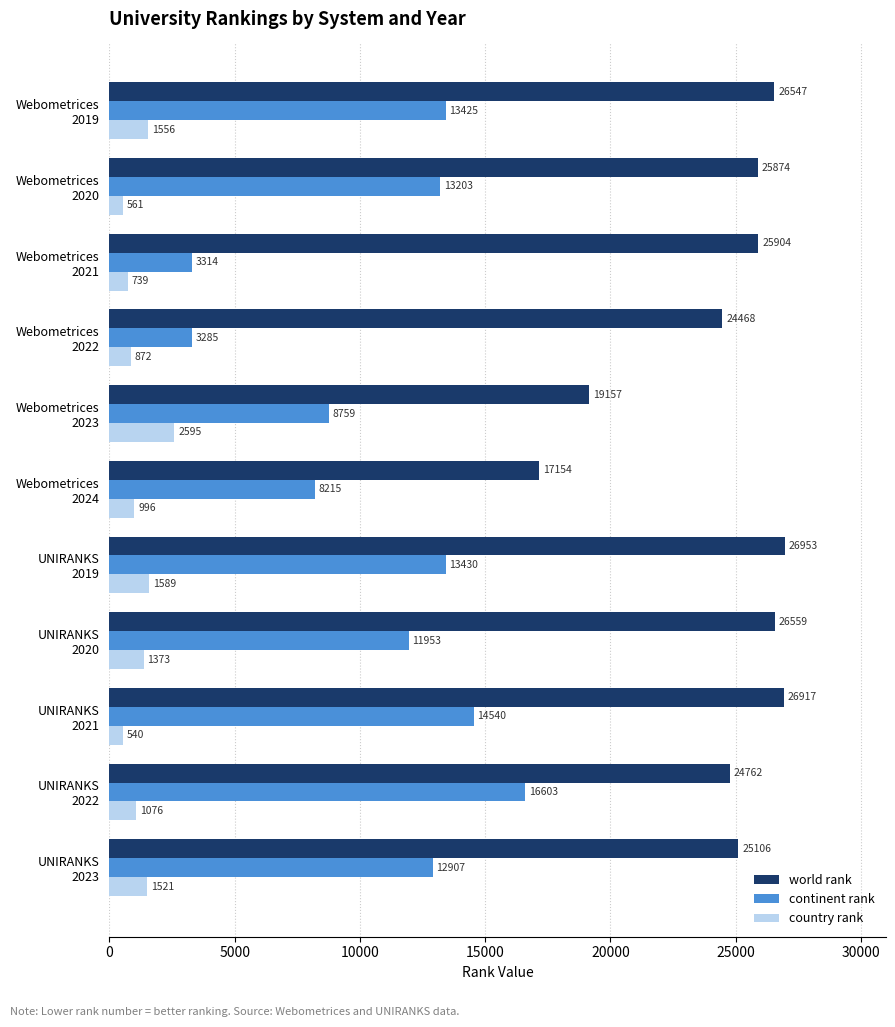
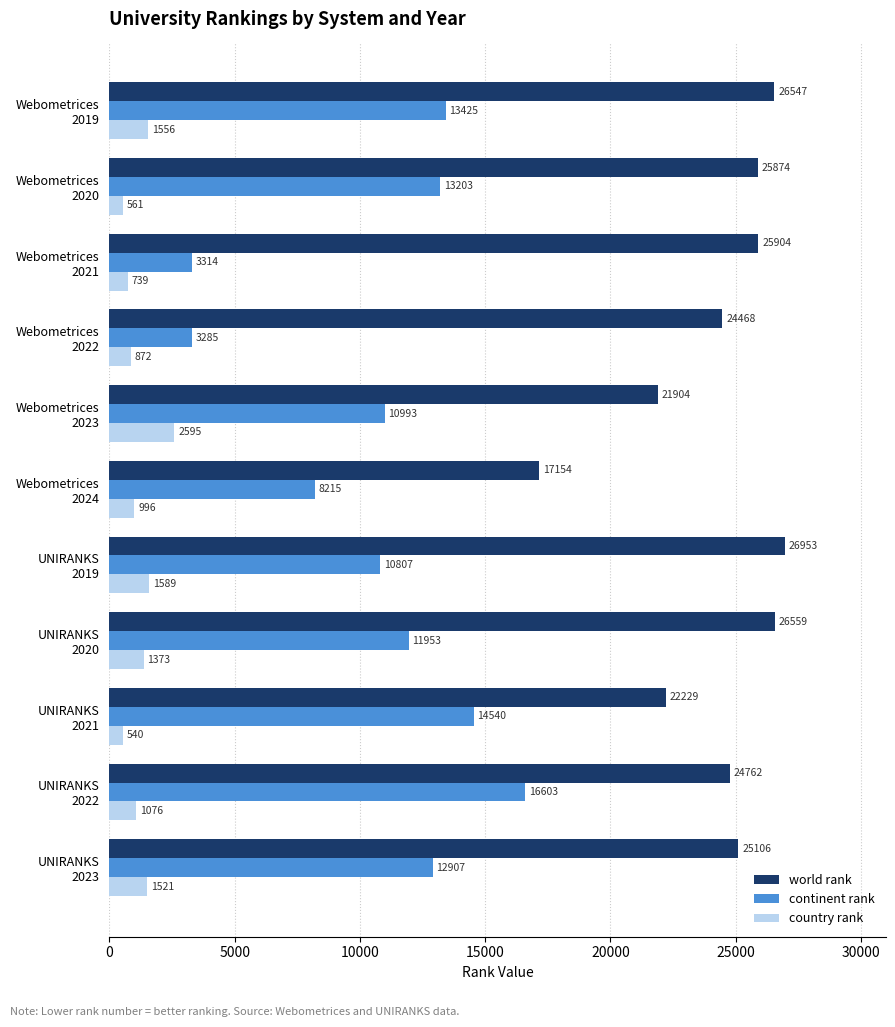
world rank, Webometrices 2023: 19157 -> 21904
continent rank, Webometrices 2023: 8759 -> 10993
continent rank, UNIRANKS 2019: 13430 -> 10807
world rank, UNIRANKS 2021: 26917 -> 22229
